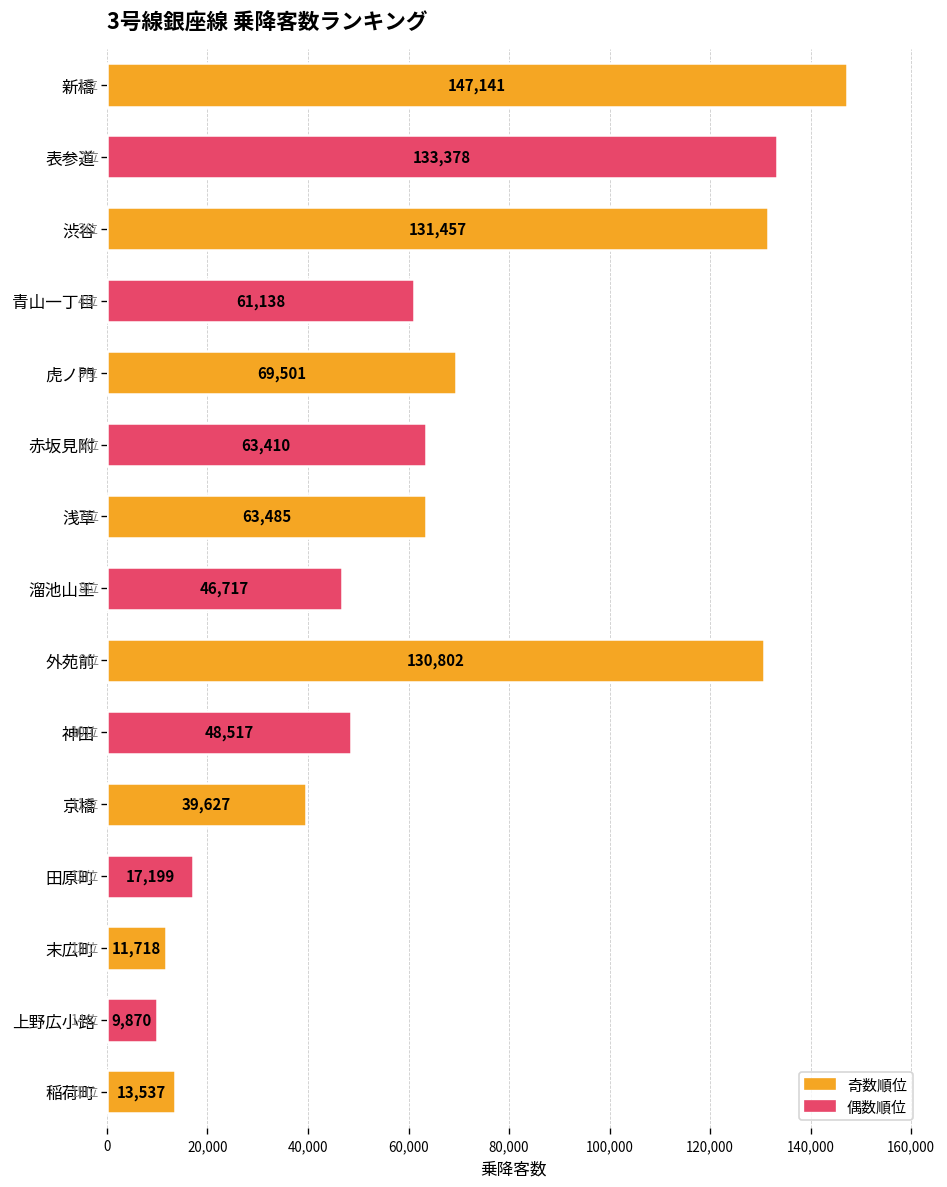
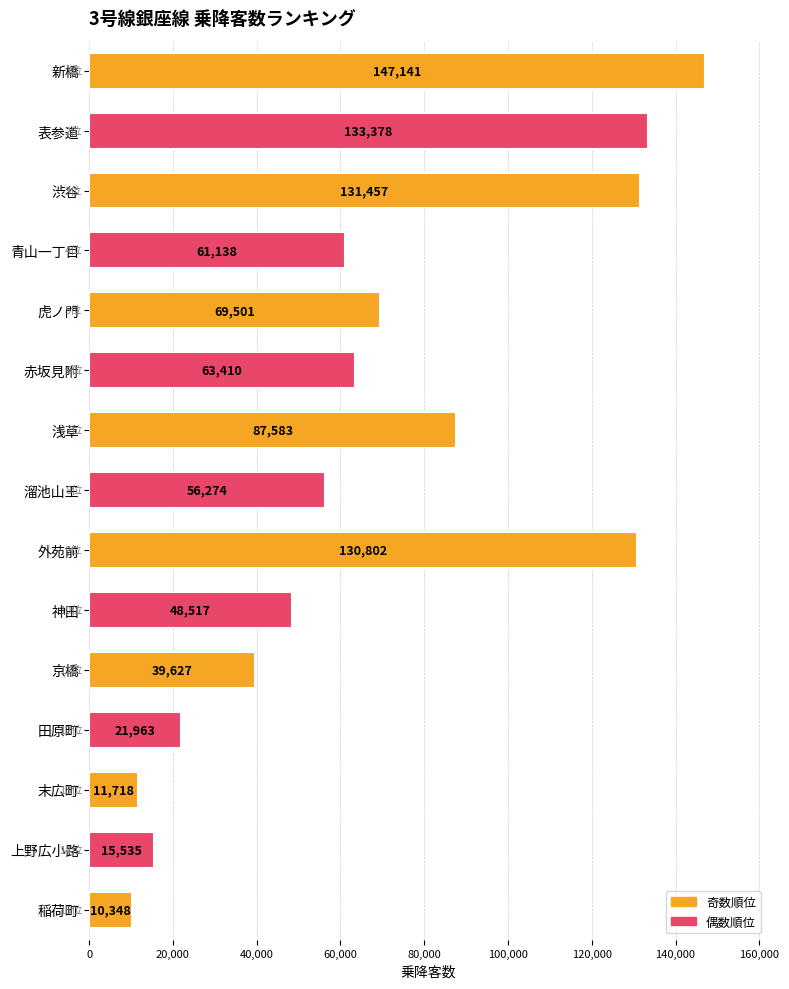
浅草: 63,485 -> 87,583
溜池山王: 46,717 -> 56,274
田原町: 17,199 -> 21,963
上野広小路: 9,870 -> 15,535
稲荷町: 13,537 -> 10,348
